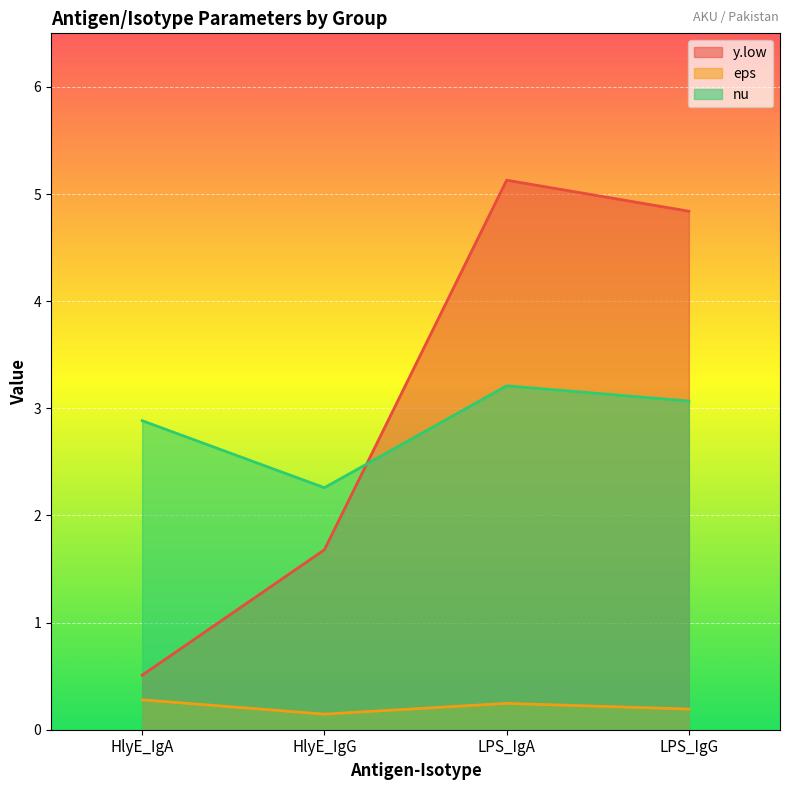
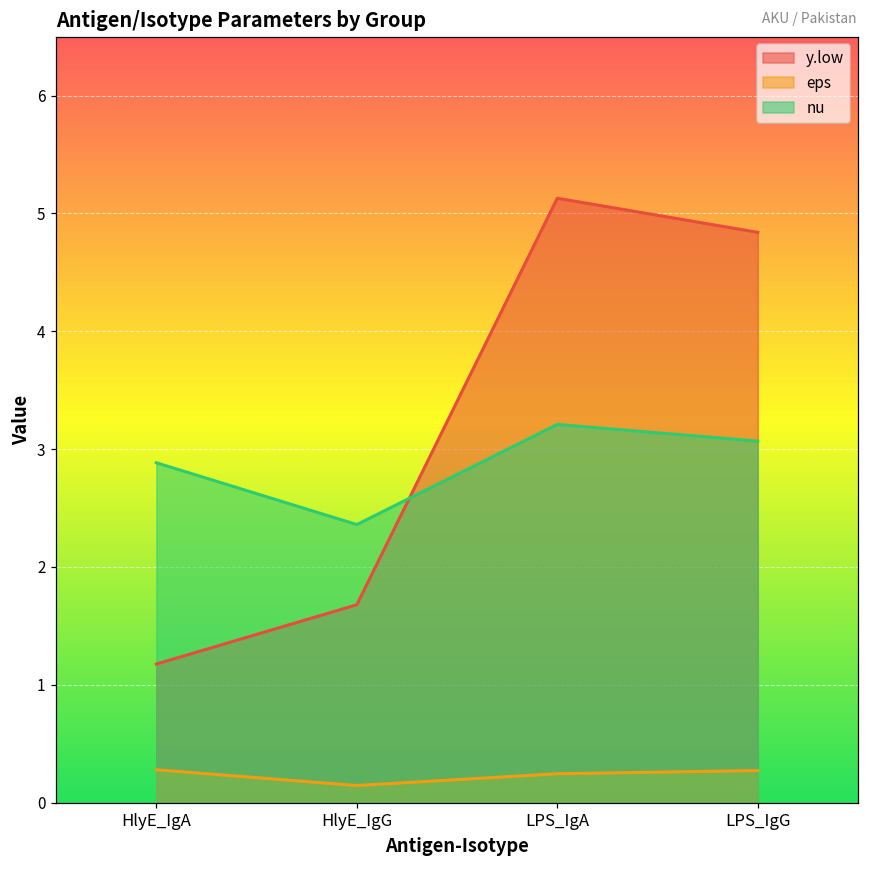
y.low, HlyE_IgA: 0.51 -> 1.18
nu, HlyE_IgG: 2.26 -> 2.36
eps, LPS_IgG: 0.19 -> 0.27
